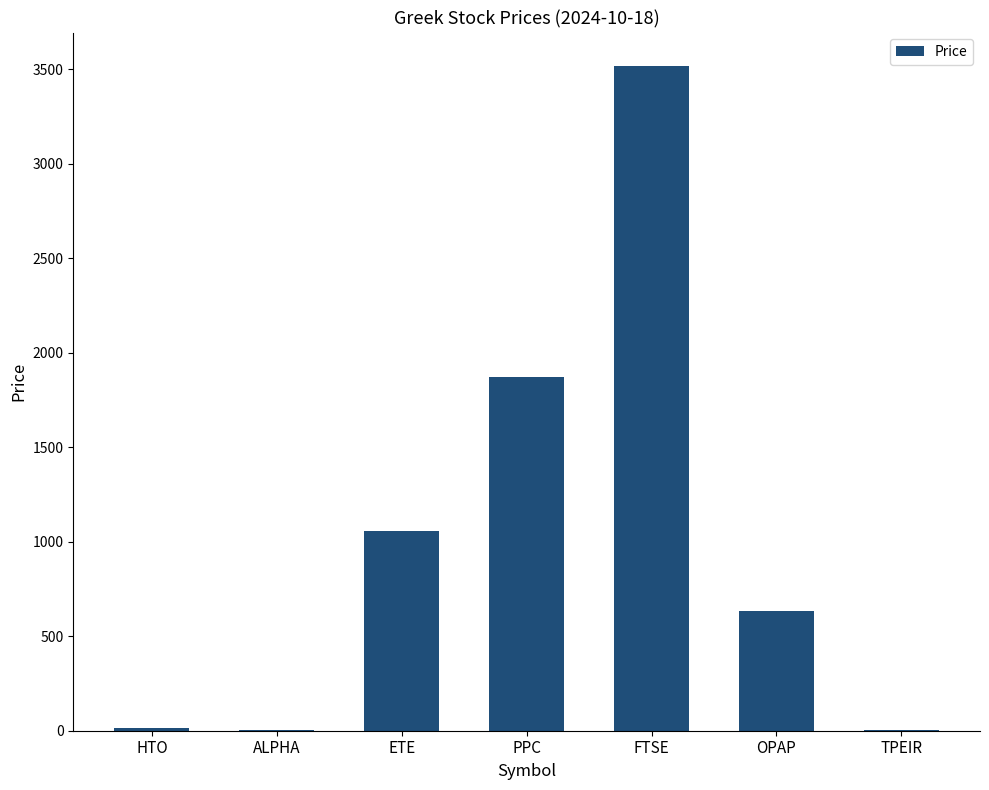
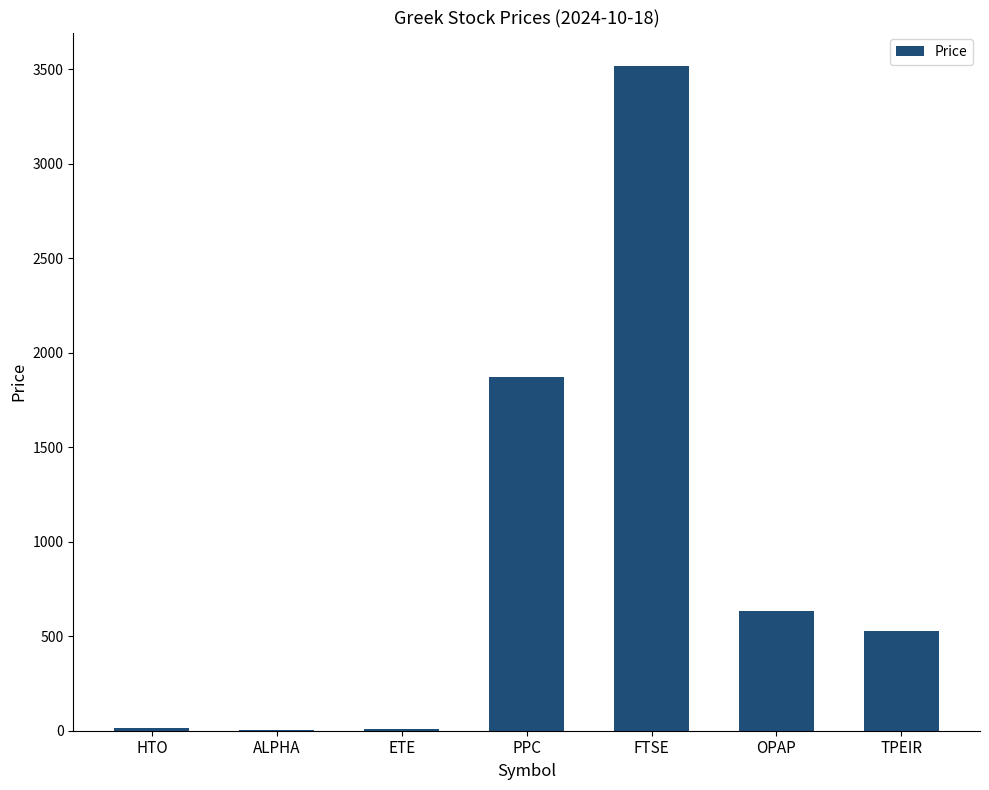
ETE: 1060 -> 10
TPEIR: 0 -> 530
